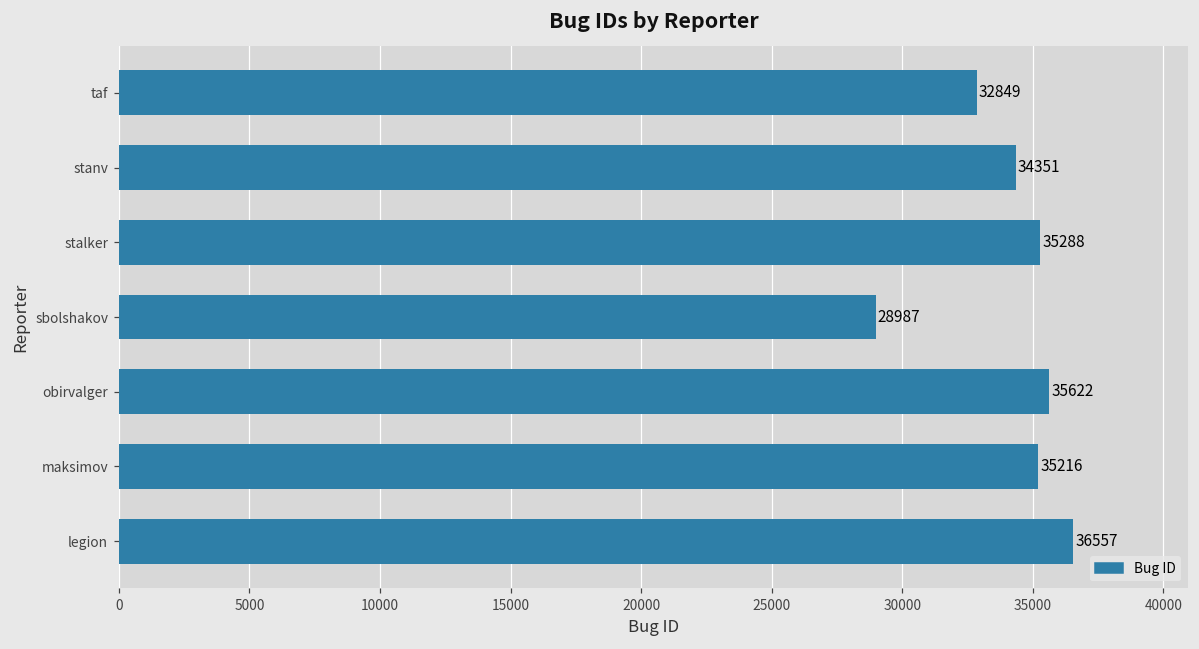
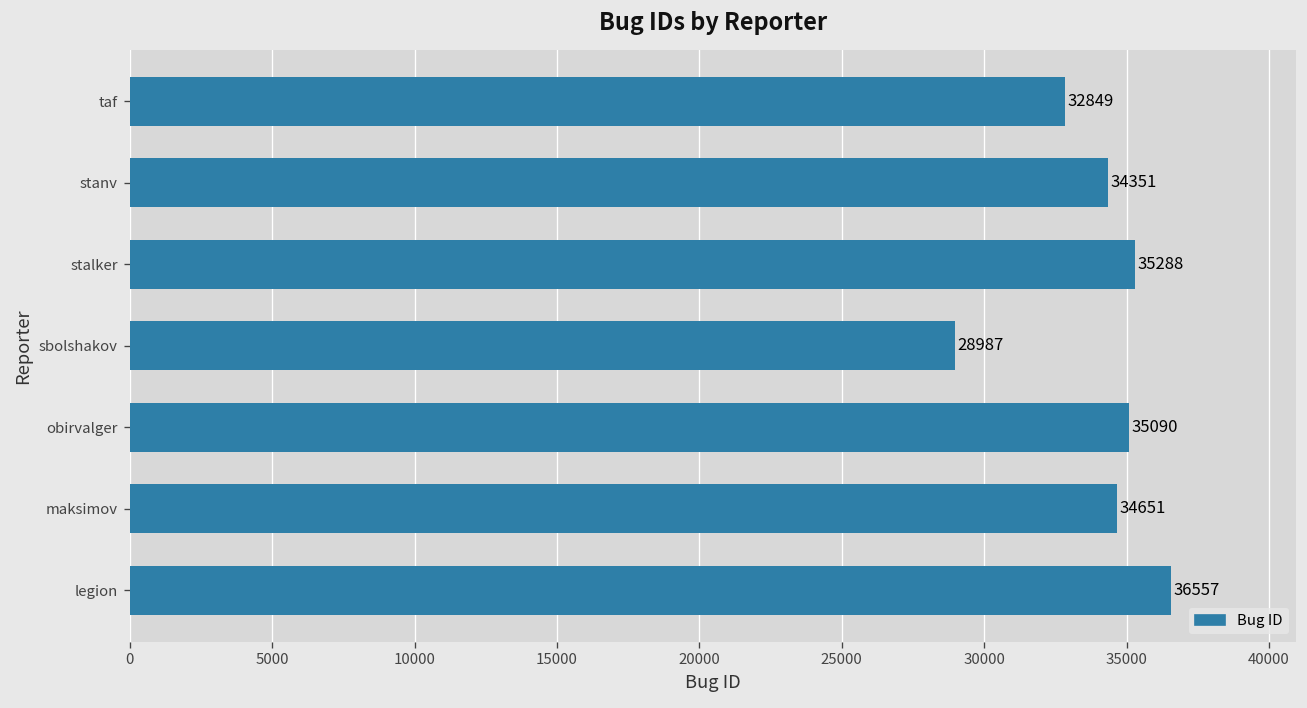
obirvalger: 35622 -> 35090
maksimov: 35216 -> 34651
